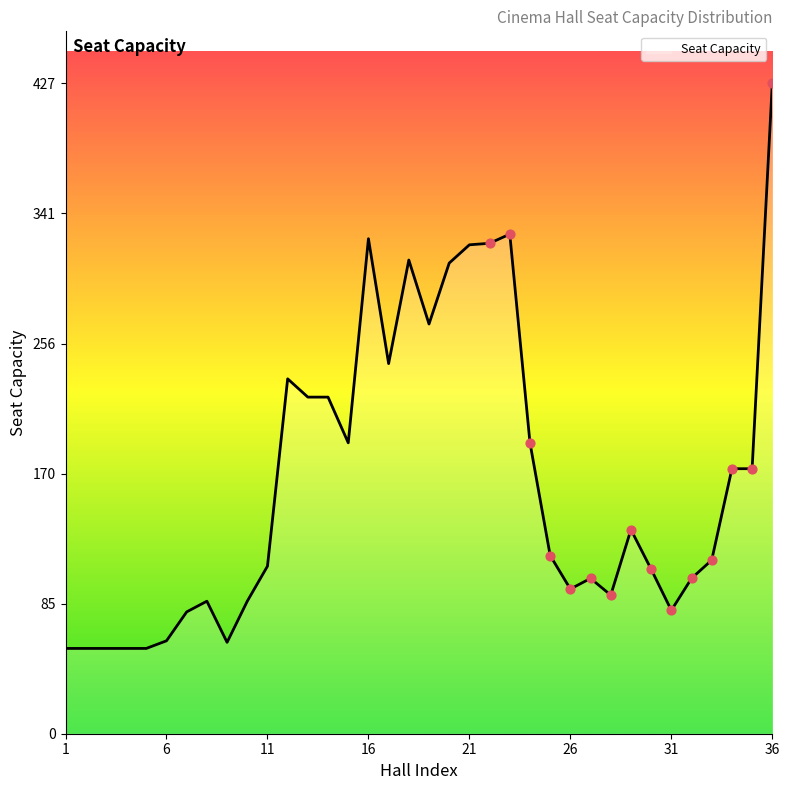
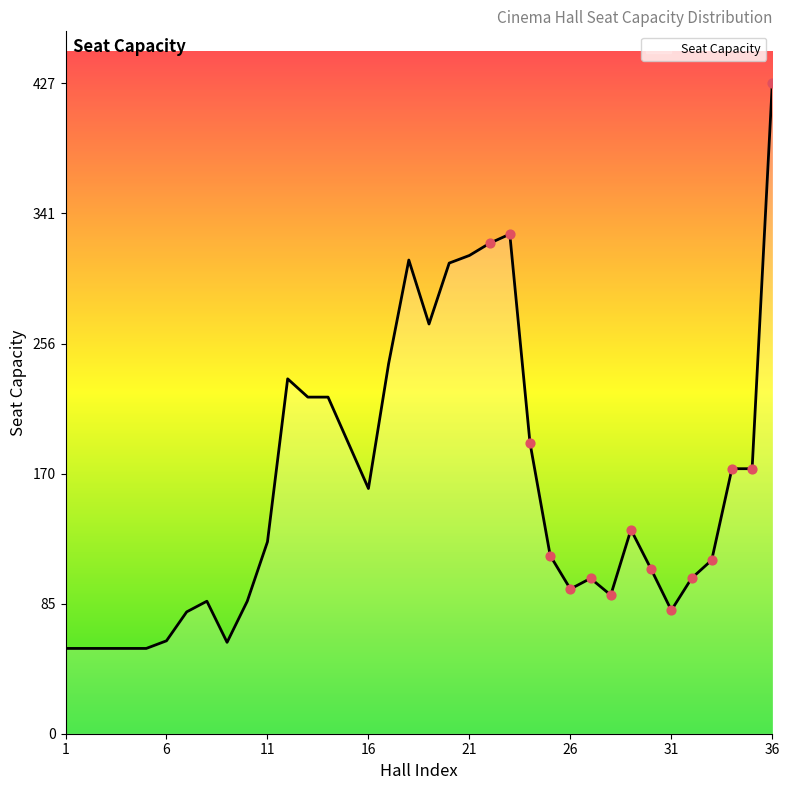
Seat Capacity, 11: 110 -> 126
Seat Capacity, 16: 325 -> 161
Seat Capacity, 21: 321 -> 314
